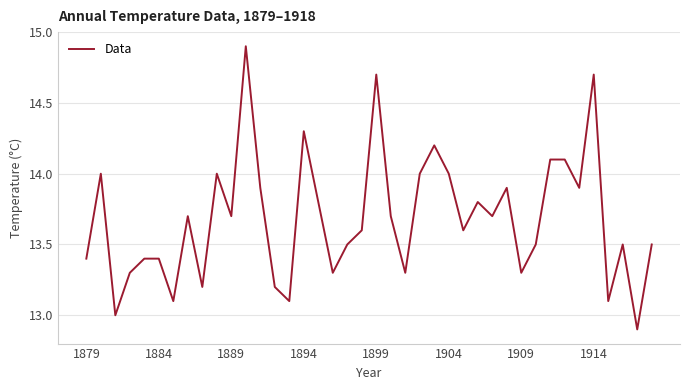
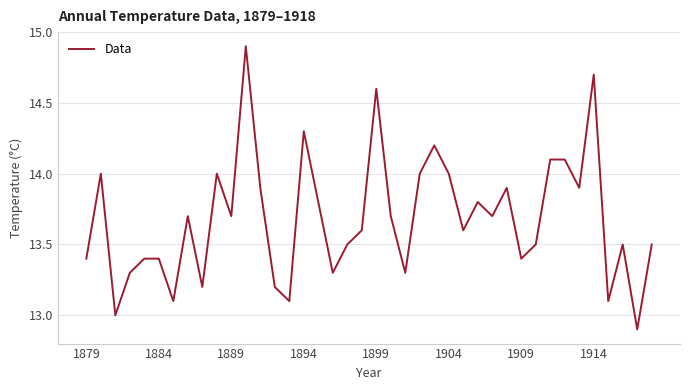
1899: 14.7 -> 14.6
1909: 13.3 -> 13.4
